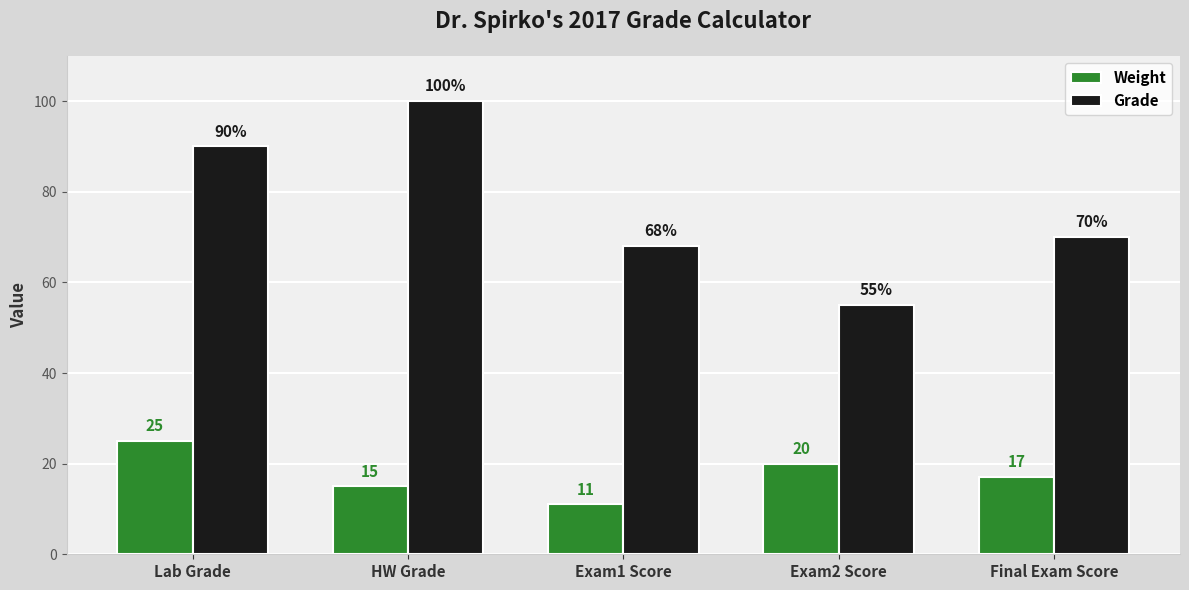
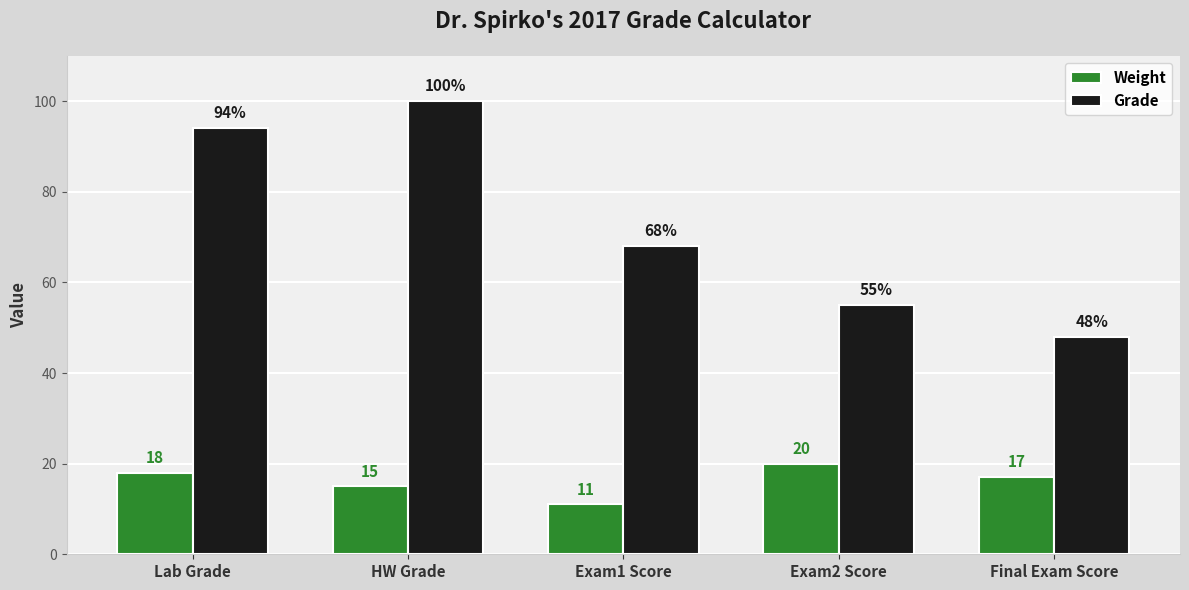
Weight, Lab Grade: 25 -> 18
Grade, Lab Grade: 90% -> 94%
Grade, Final Exam Score: 70% -> 48%
